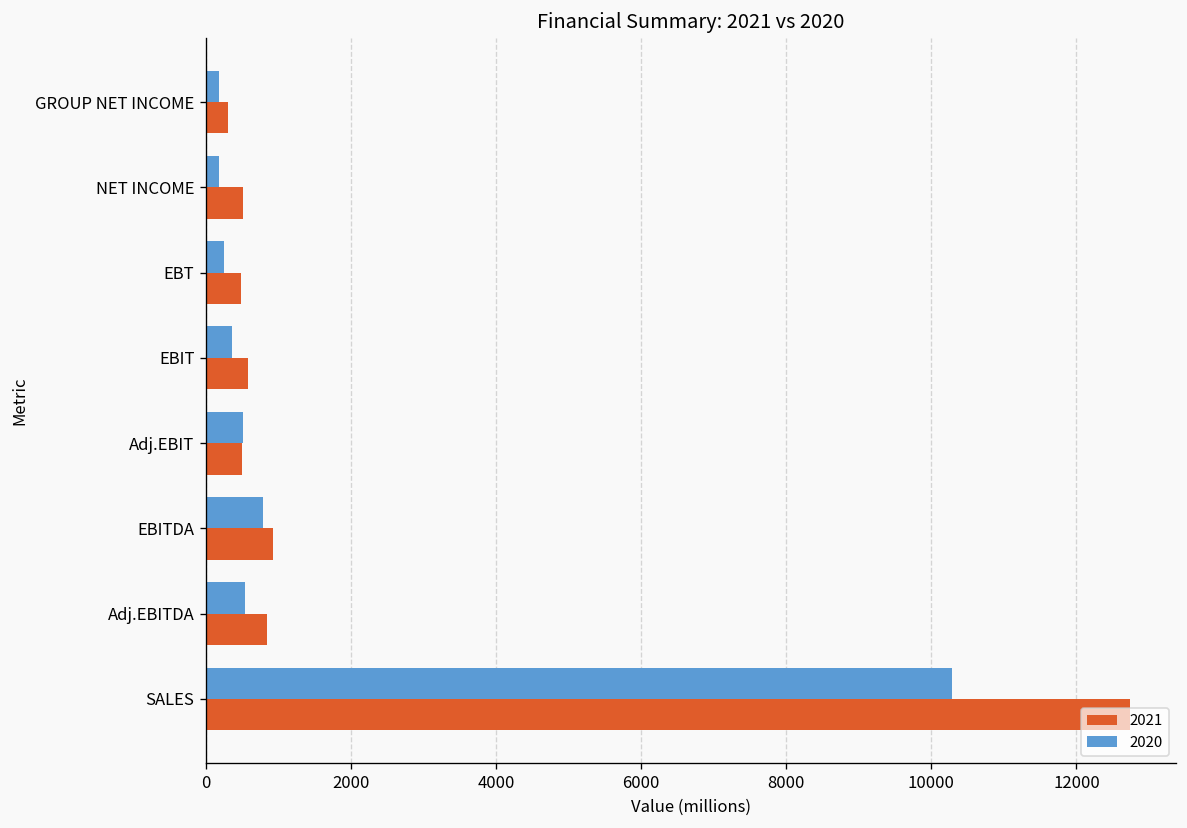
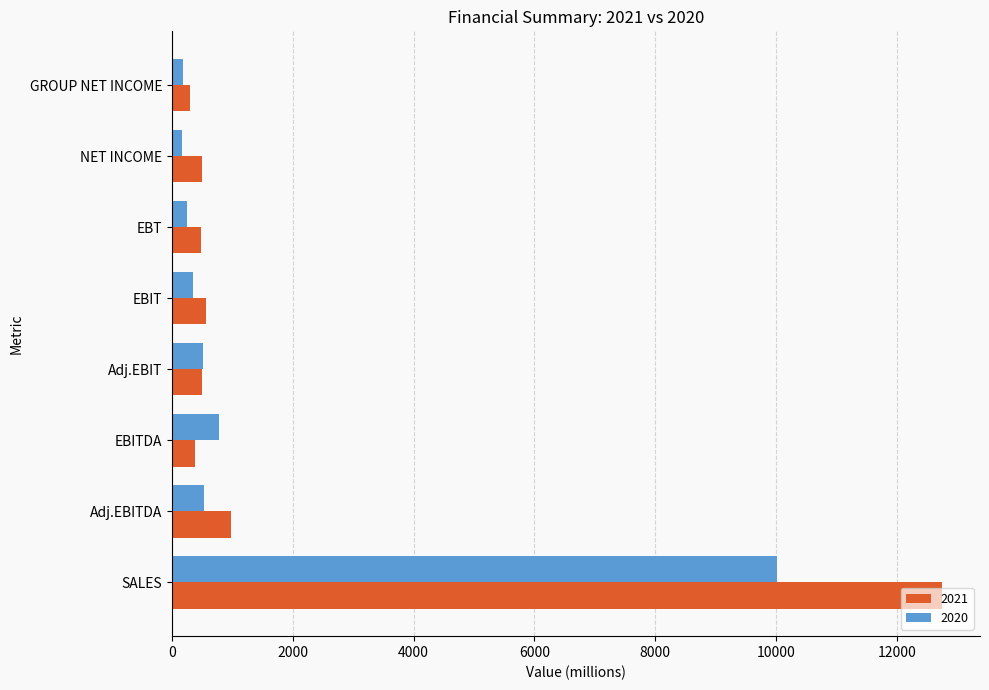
2021, EBITDA: 900 -> 400
2021, Adj.EBITDA: 800 -> 1000
2020, SALES: 10300 -> 10000
